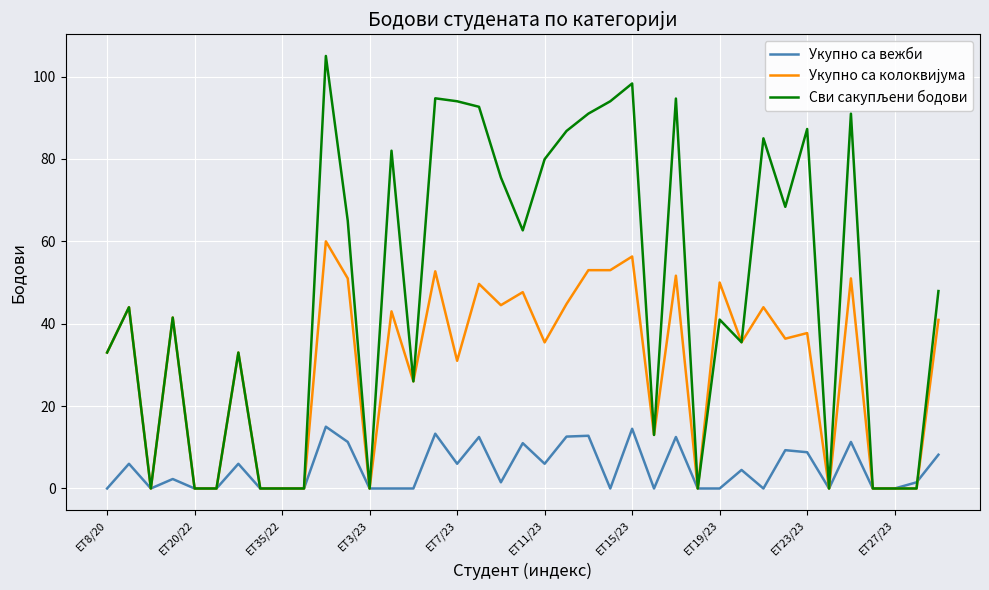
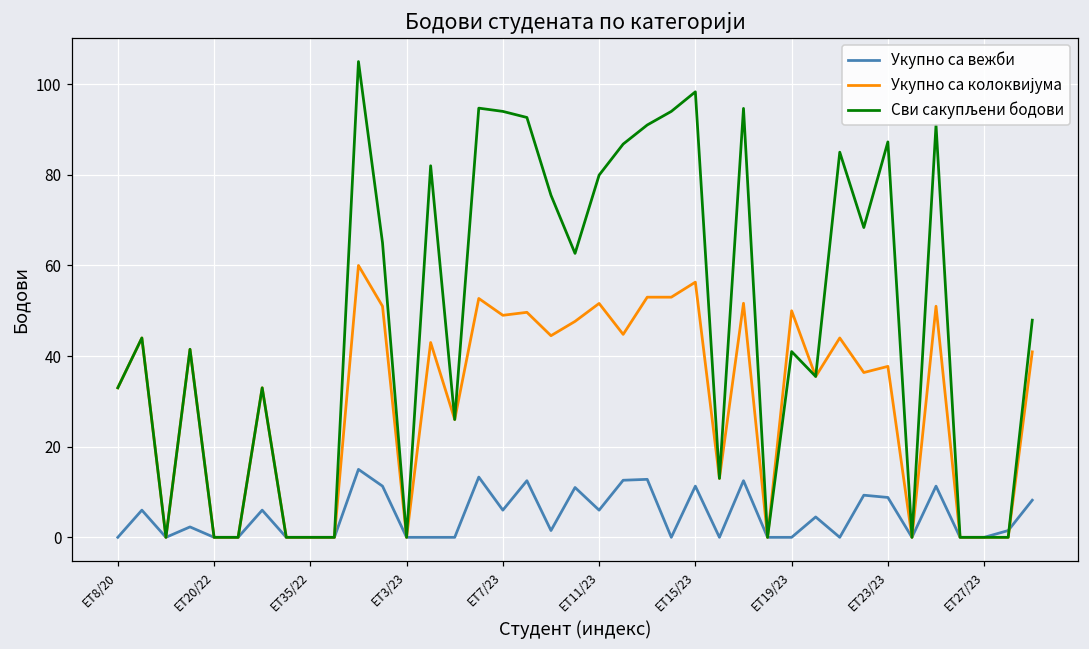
Укупно са колоквијума, ЕТ7/23: 31 -> 49
Укупно са колоквијума, ЕТ11/23: 35 -> 52
Укупно са вежби, ЕТ15/23: 15 -> 11
